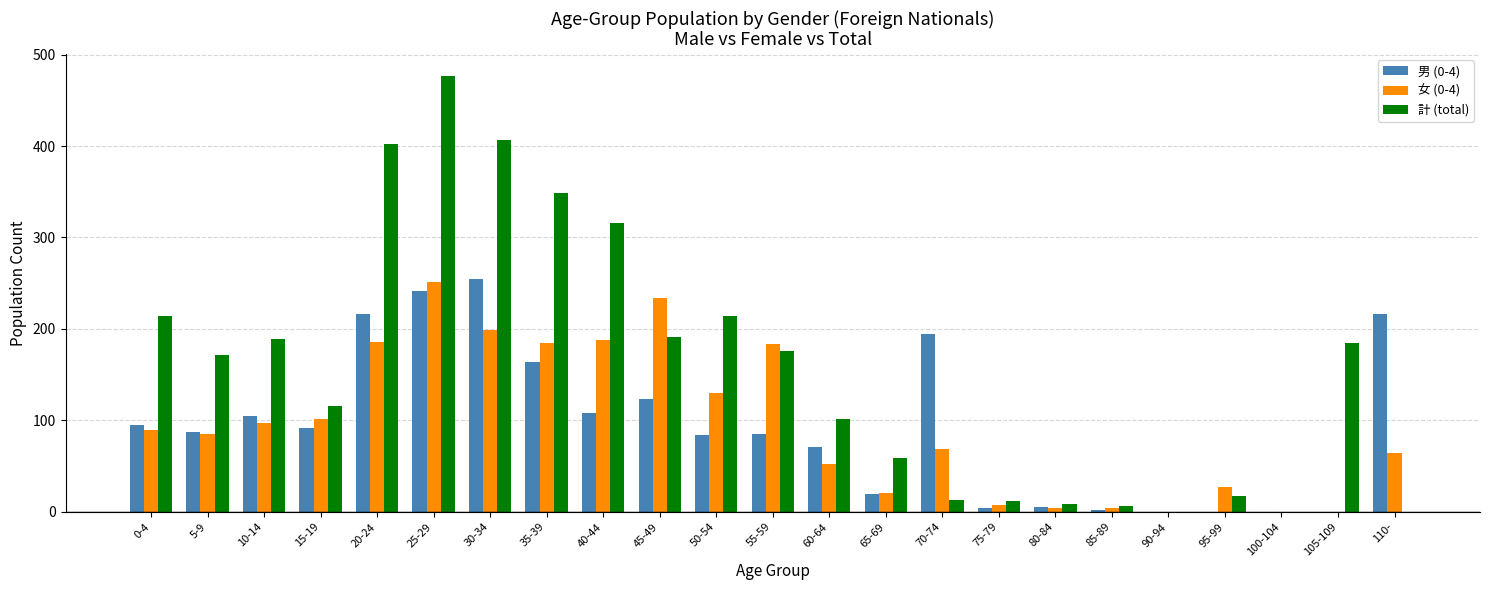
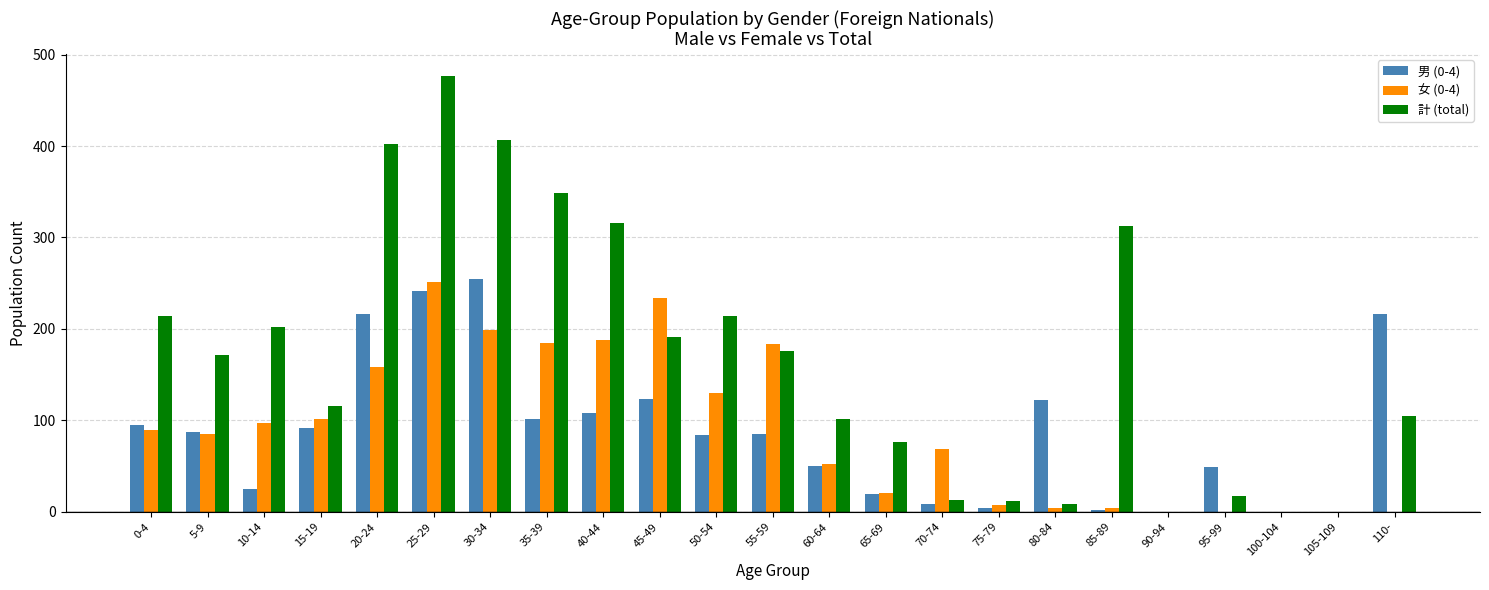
男 (0-4), 10-14: 110 -> 30
計 (total), 10-14: 190 -> 200
女 (0-4), 20-24: 190 -> 160
男 (0-4), 35-39: 160 -> 100
男 (0-4), 60-64: 70 -> 50
計 (total), 65-69: 60 -> 80
男 (0-4), 70-74: 190 -> 10
男 (0-4), 80-84: 10 -> 120
計 (total), 85-89: 10 -> 310
男 (0-4), 95-99: 0 -> 50
女 (0-4), 95-99: 30 -> 0
計 (total), 105-109: 190 -> 0
女 (0-4), 110-: 60 -> 0
計 (total), 110-: 0 -> 110
